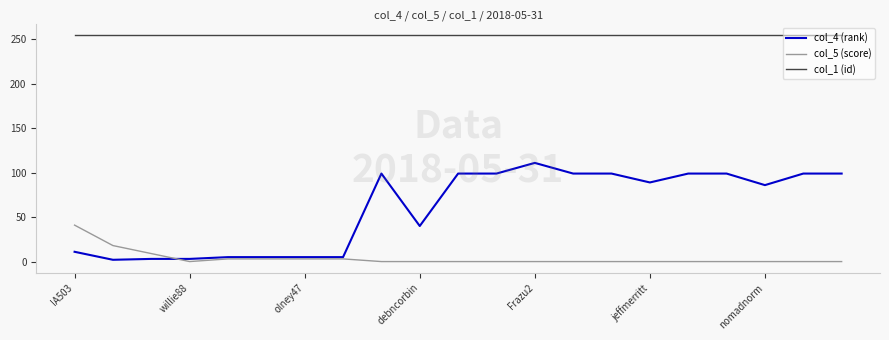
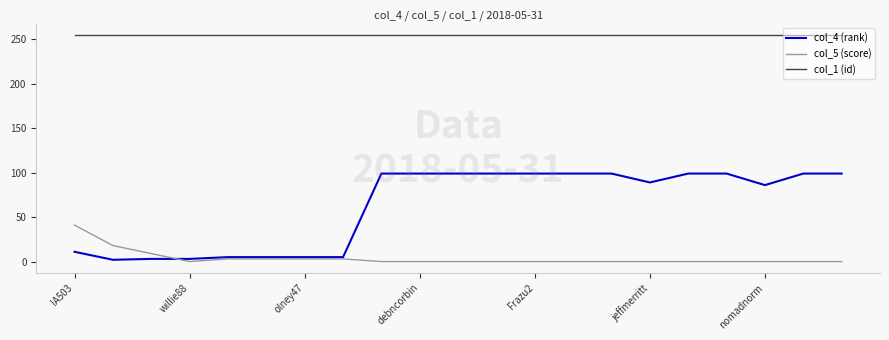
col_4 (rank), debncorbin: 40 -> 100
col_4 (rank), Frazu2: 110 -> 100
